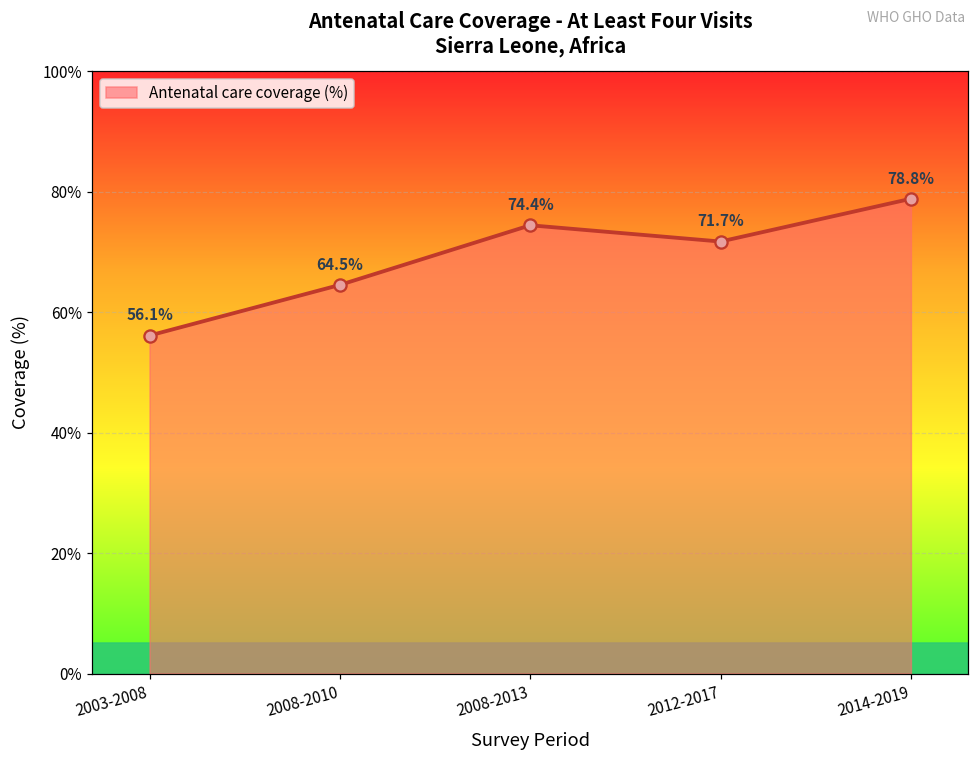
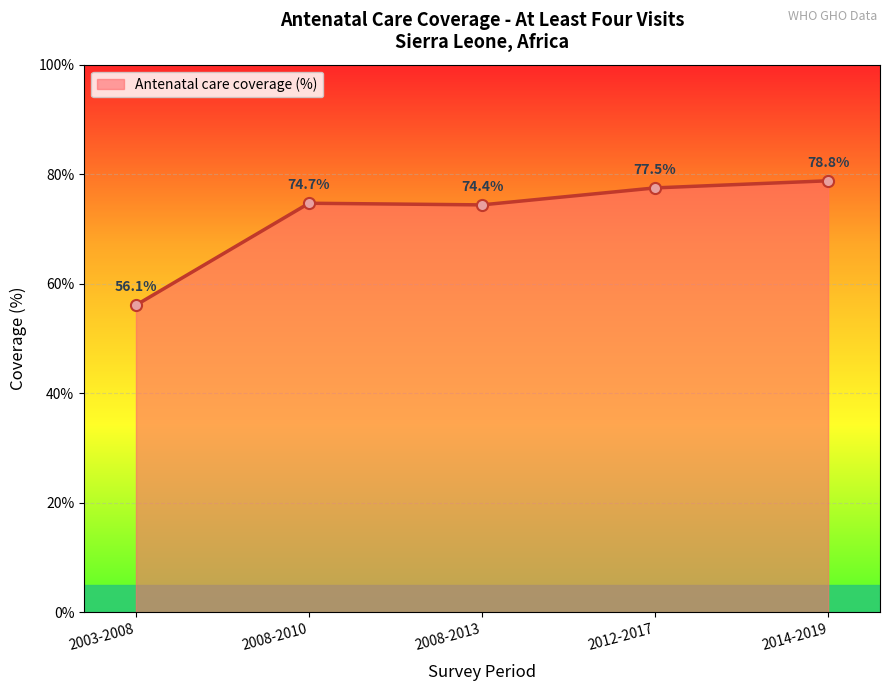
2008-2010: 64.5% -> 74.7%
2012-2017: 71.7% -> 77.5%
